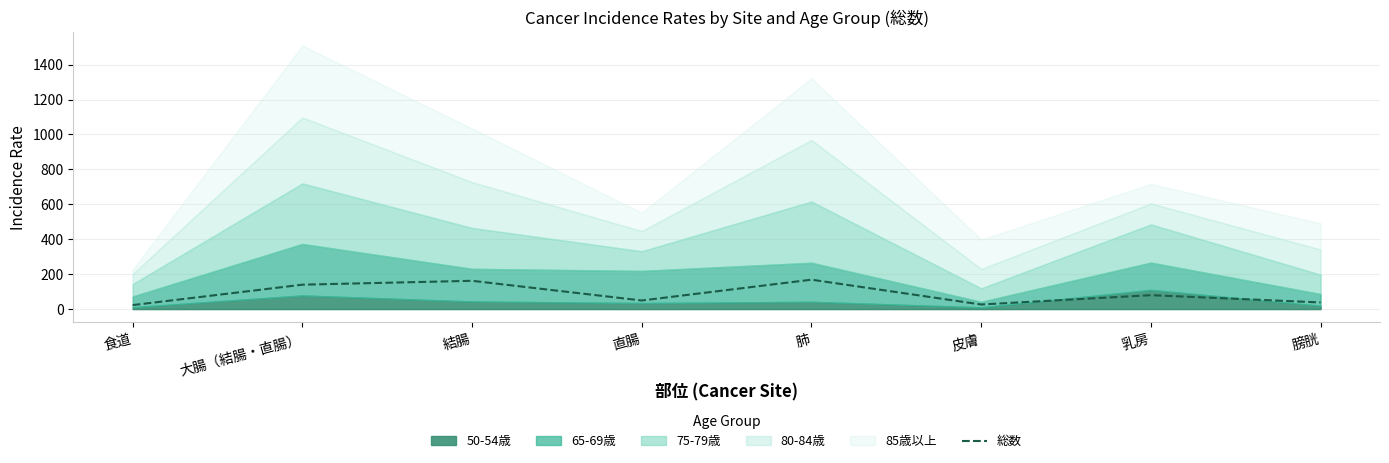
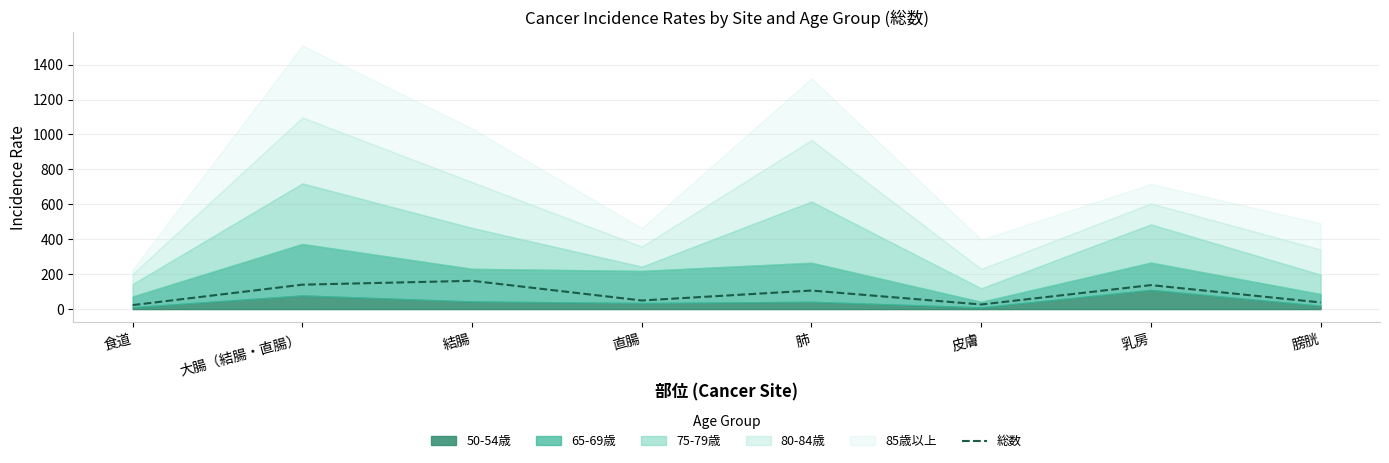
75-79歳, 直腸: 110 -> 20
総数, 肺: 170 -> 110
総数, 乳房: 80 -> 140
